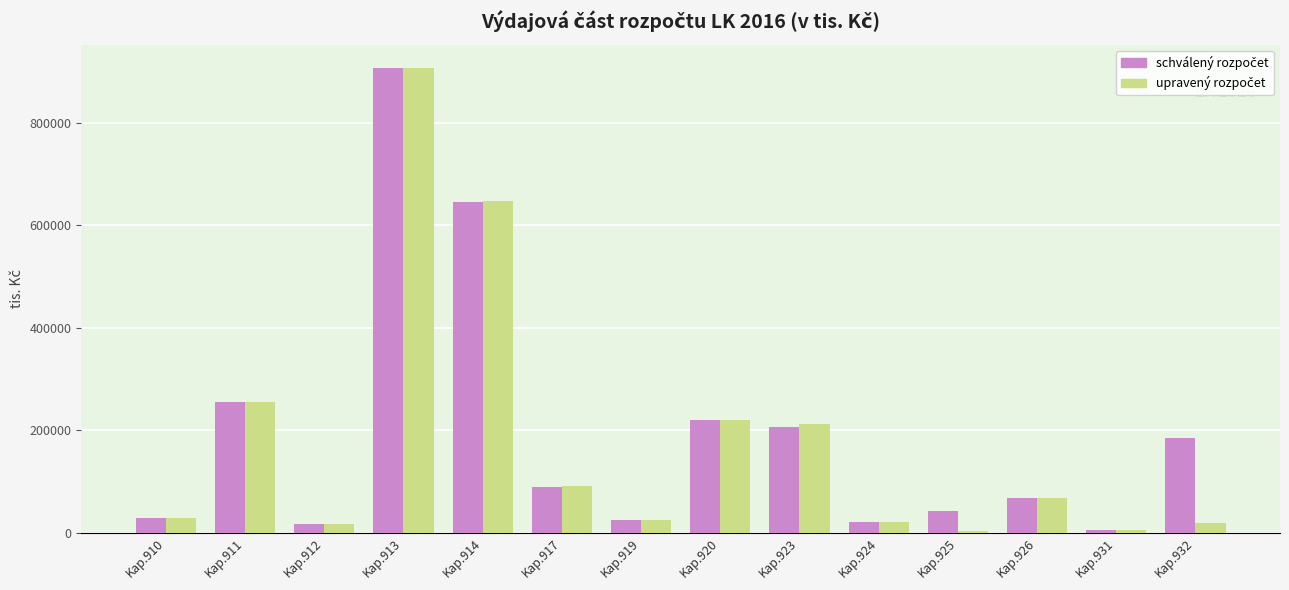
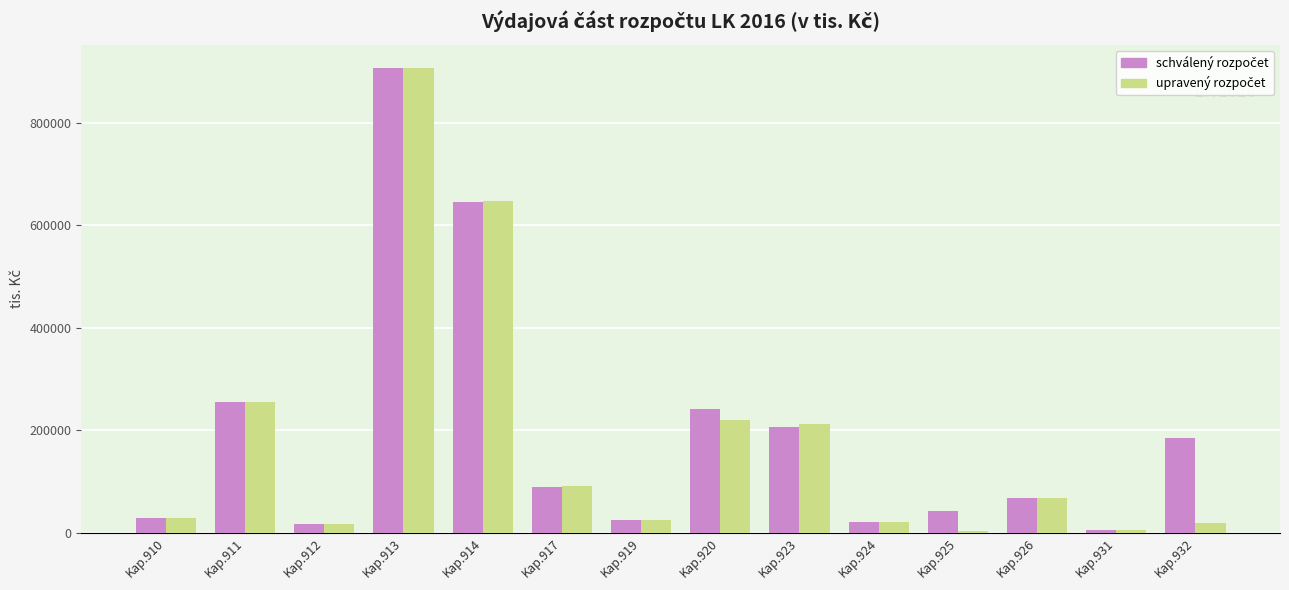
schválený rozpočet, Kap.920: 220000 -> 240000
